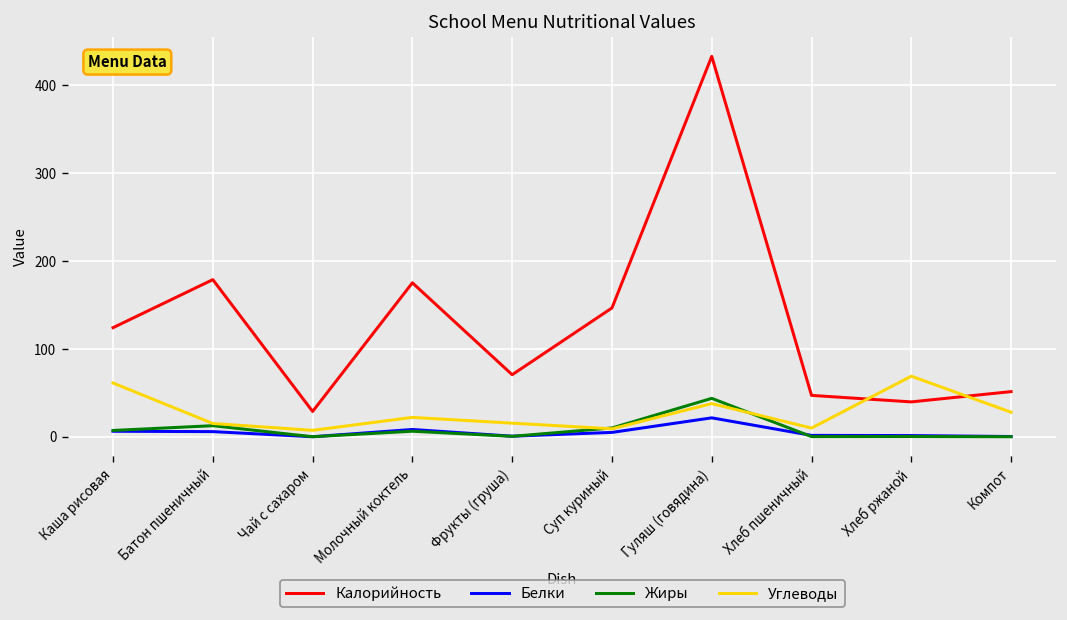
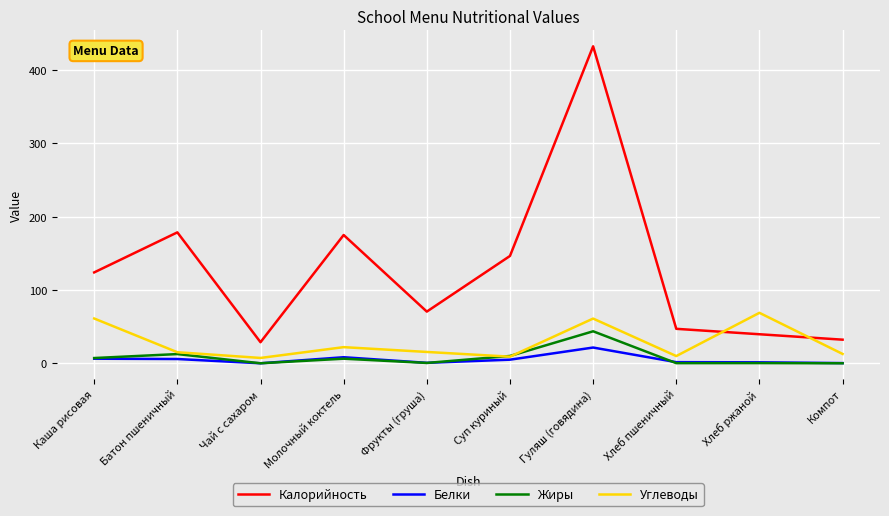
Углеводы, Гуляш (говядина): 40 -> 60
Калорийность, Компот: 50 -> 30
Углеводы, Компот: 30 -> 10
